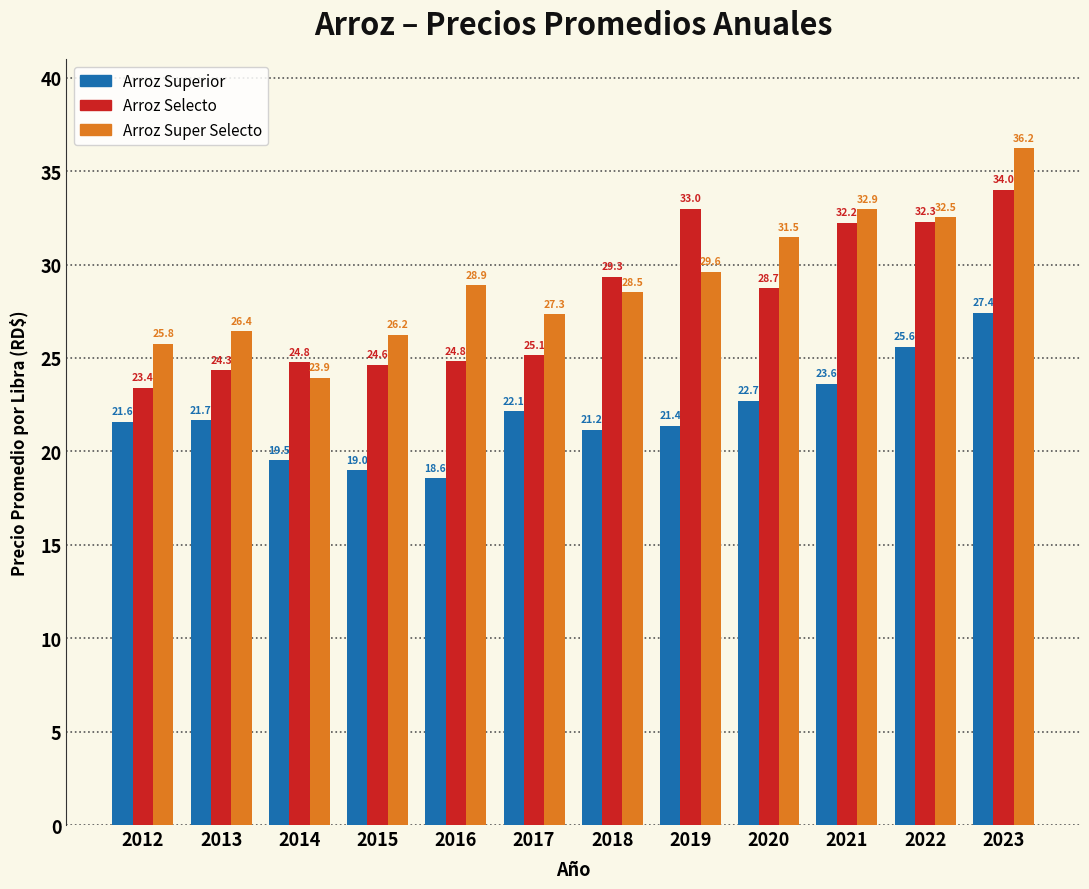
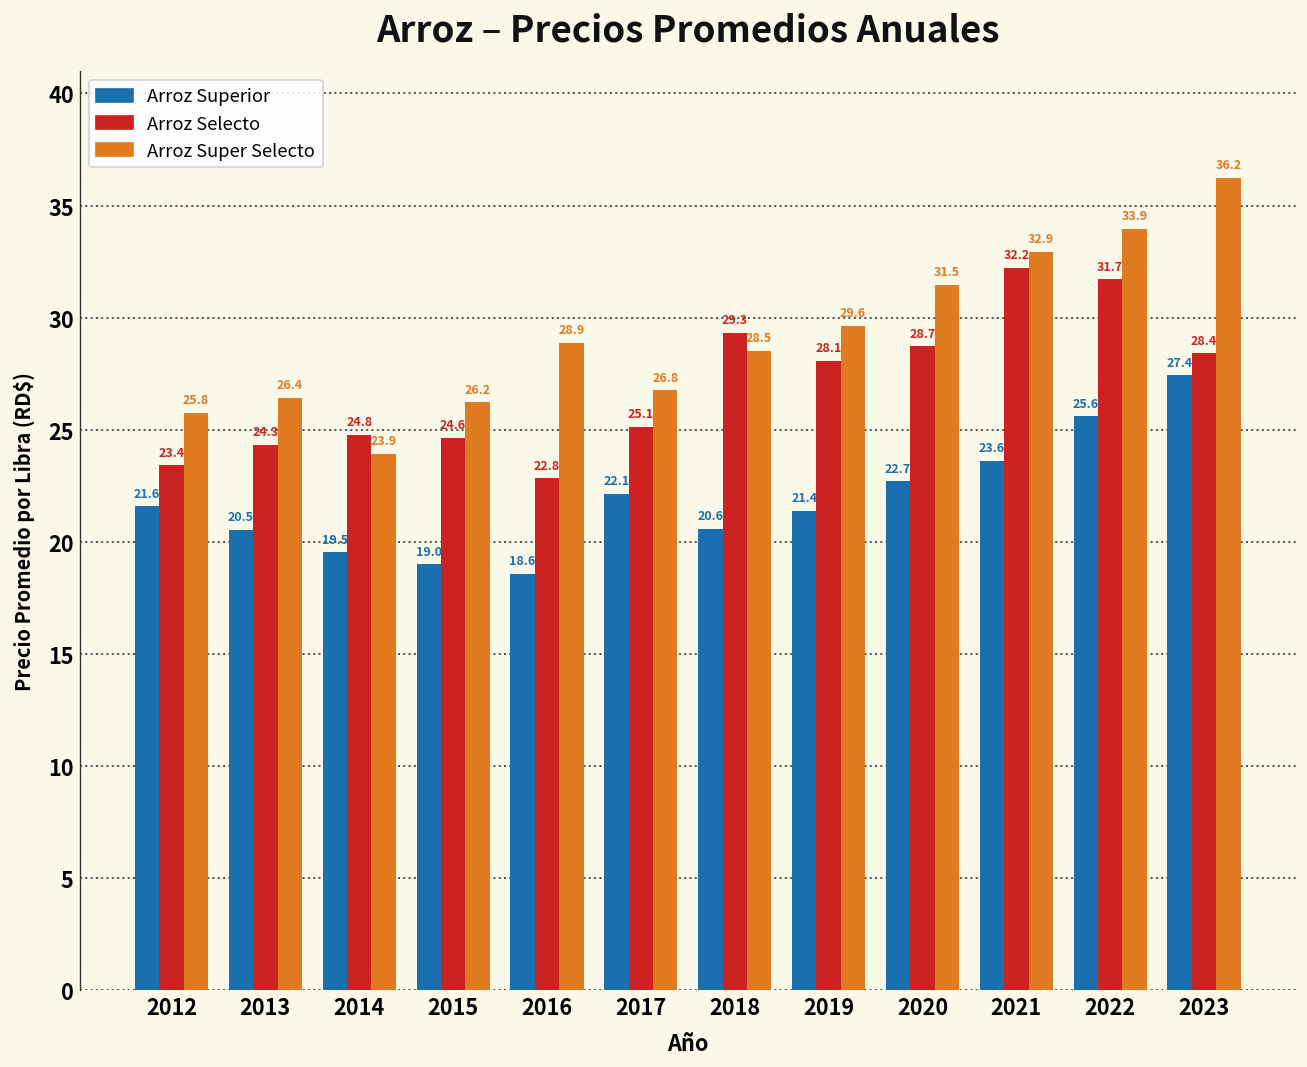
Arroz Superior, 2013: 21.7 -> 20.5
Arroz Selecto, 2016: 24.8 -> 22.8
Arroz Super Selecto, 2017: 27.3 -> 26.8
Arroz Superior, 2018: 21.2 -> 20.6
Arroz Selecto, 2019: 33.0 -> 28.1
Arroz Selecto, 2022: 32.3 -> 31.7
Arroz Super Selecto, 2022: 32.5 -> 33.9
Arroz Selecto, 2023: 34.0 -> 28.4
